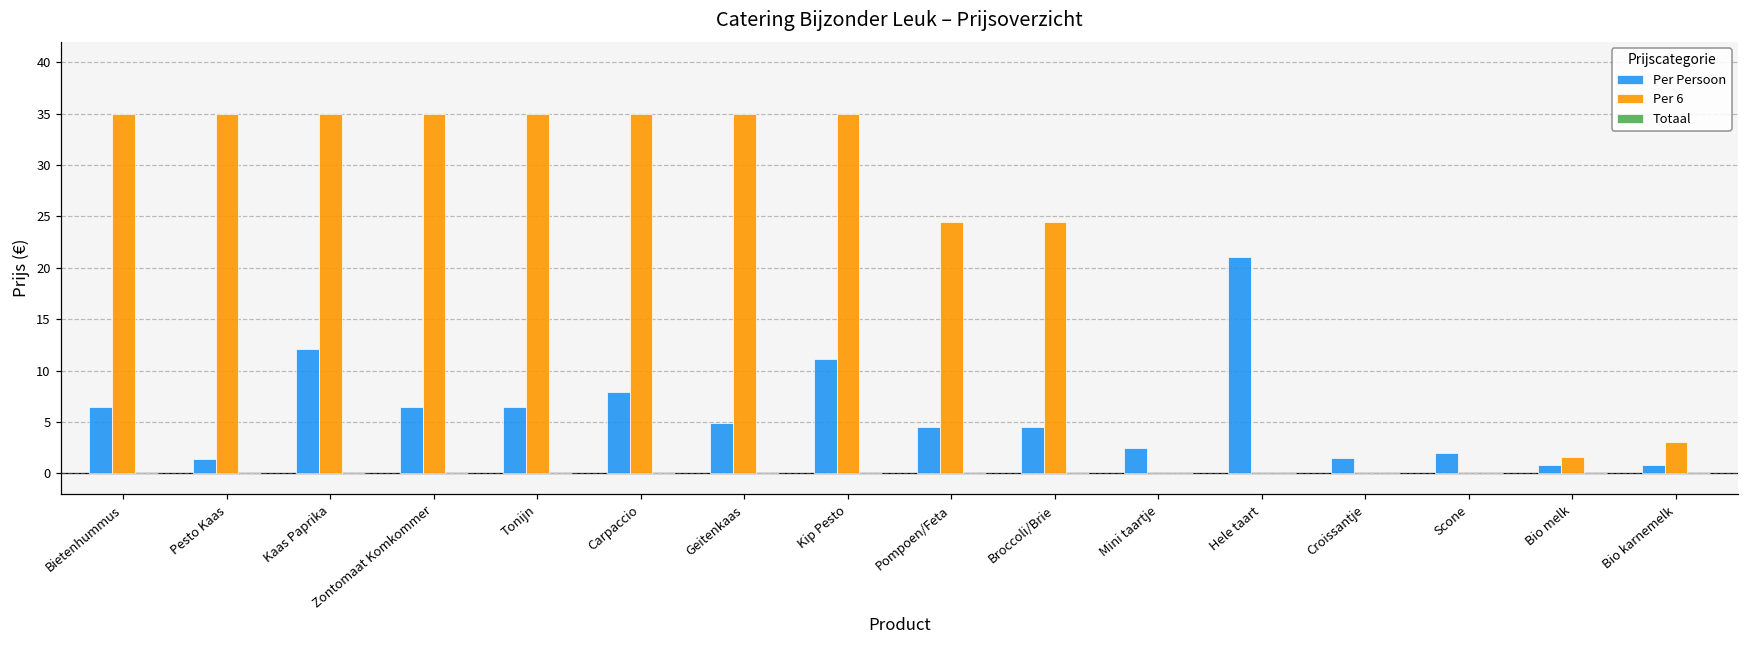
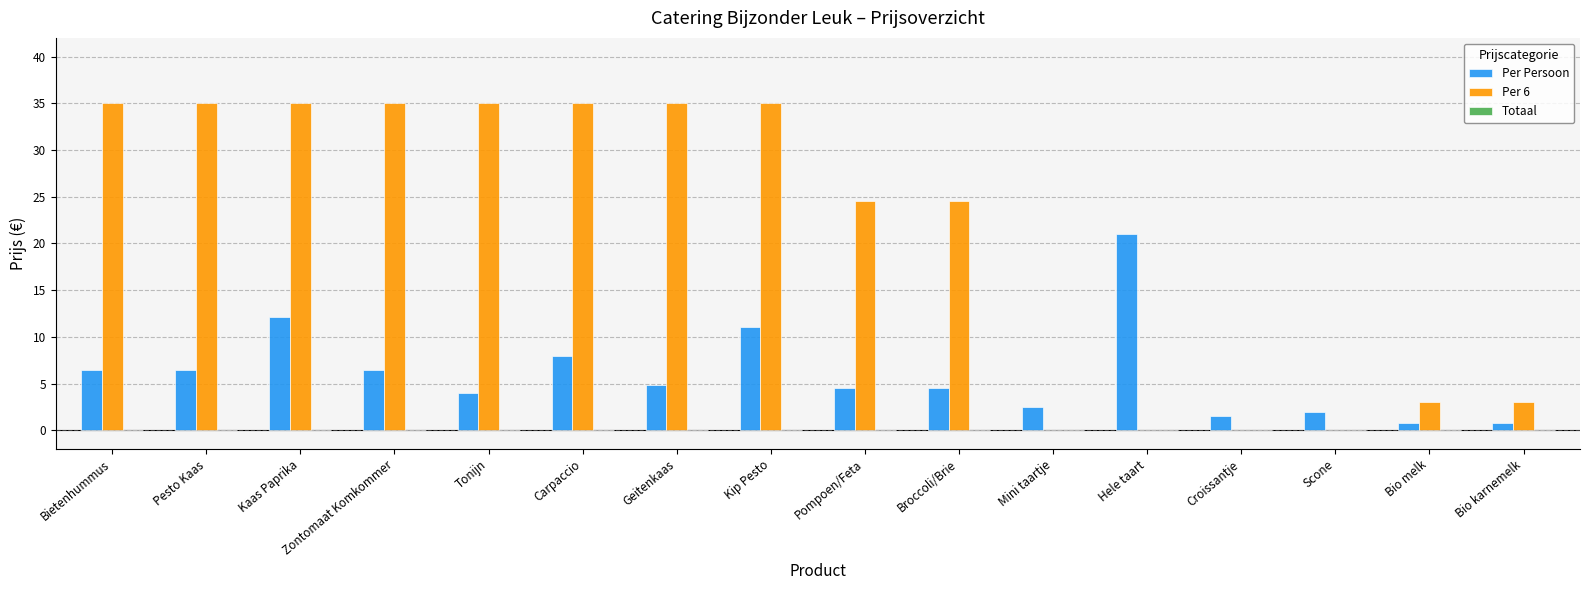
Per Persoon, Pesto Kaas: 1 -> 7
Per Persoon, Tonijn: 7 -> 4
Per 6, Bio melk: 2 -> 3
